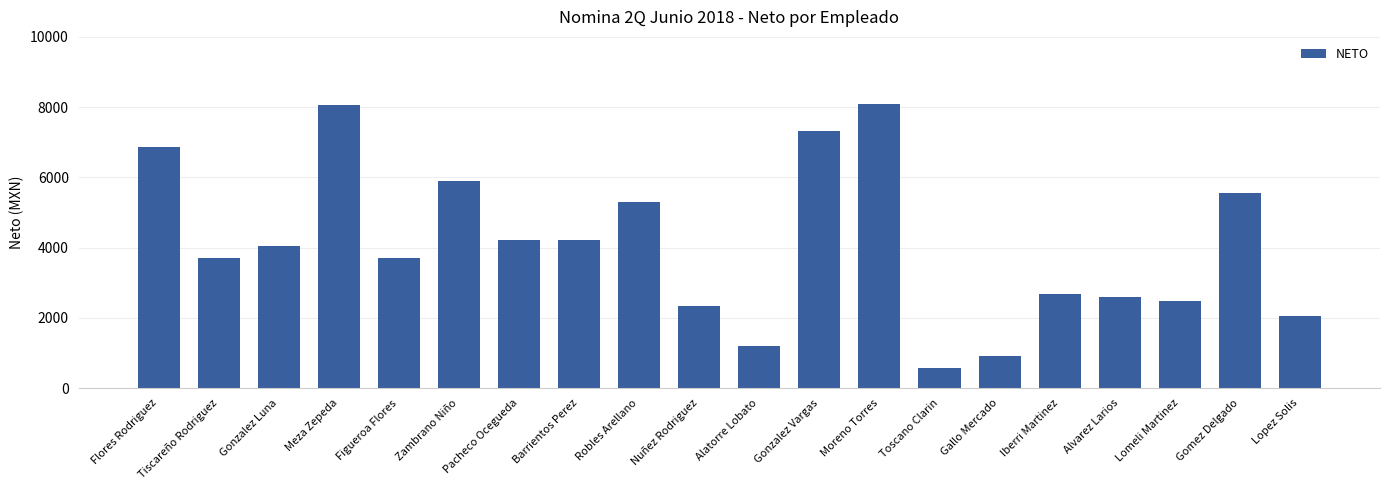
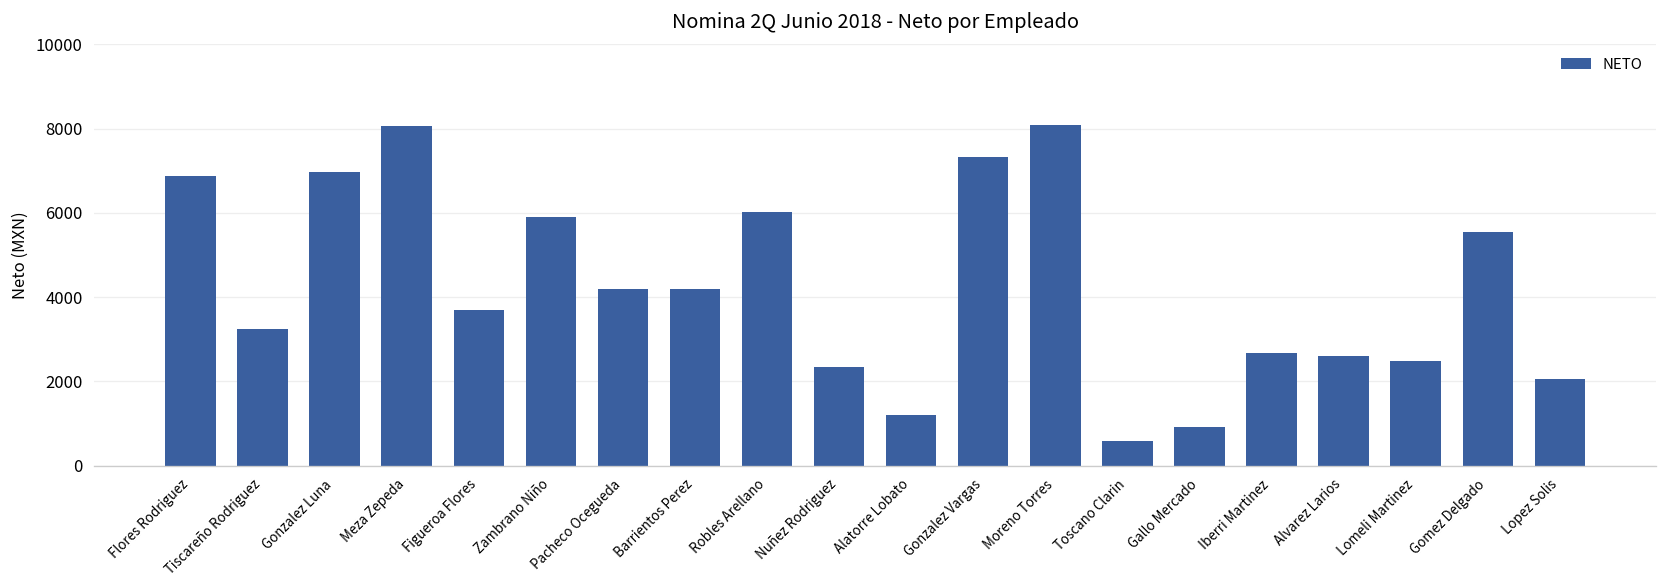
Tiscareño Rodriguez: 3700 -> 3300
Gonzalez Luna: 4100 -> 7000
Robles Arellano: 5300 -> 6000
